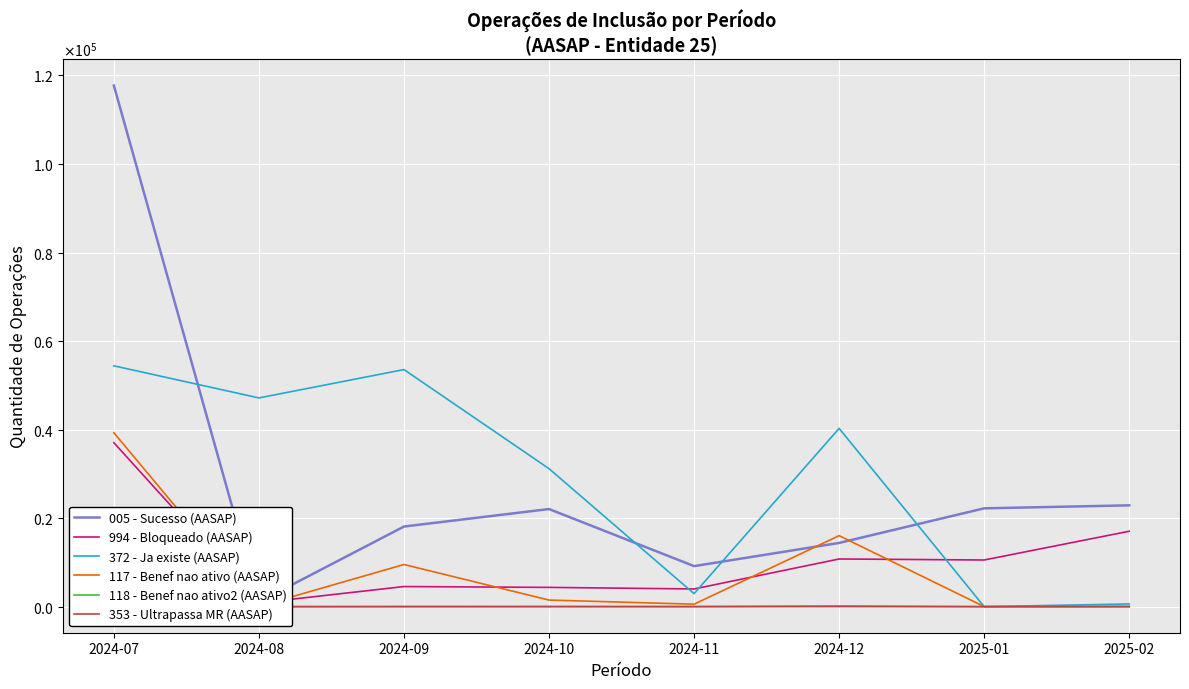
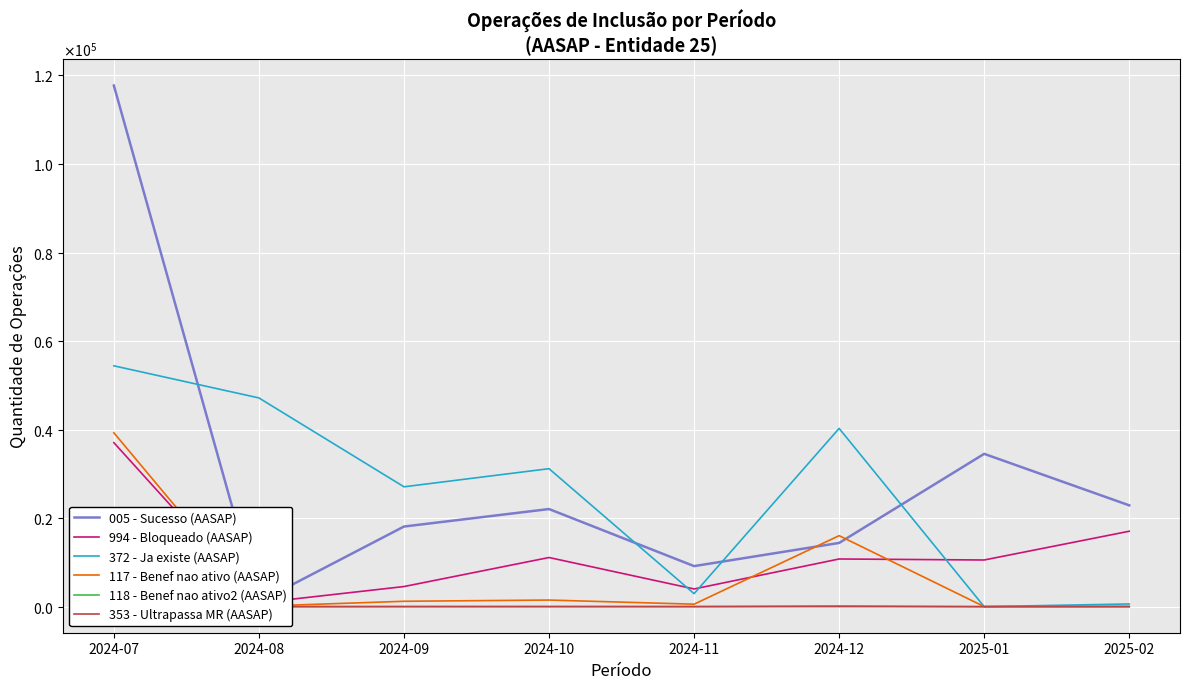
372 - Ja existe (AASAP), 2024-09: 54000 -> 27000
117 - Benef nao ativo (AASAP), 2024-09: 10000 -> 1000
994 - Bloqueado (AASAP), 2024-10: 4000 -> 11000
005 - Sucesso (AASAP), 2025-01: 22000 -> 35000
